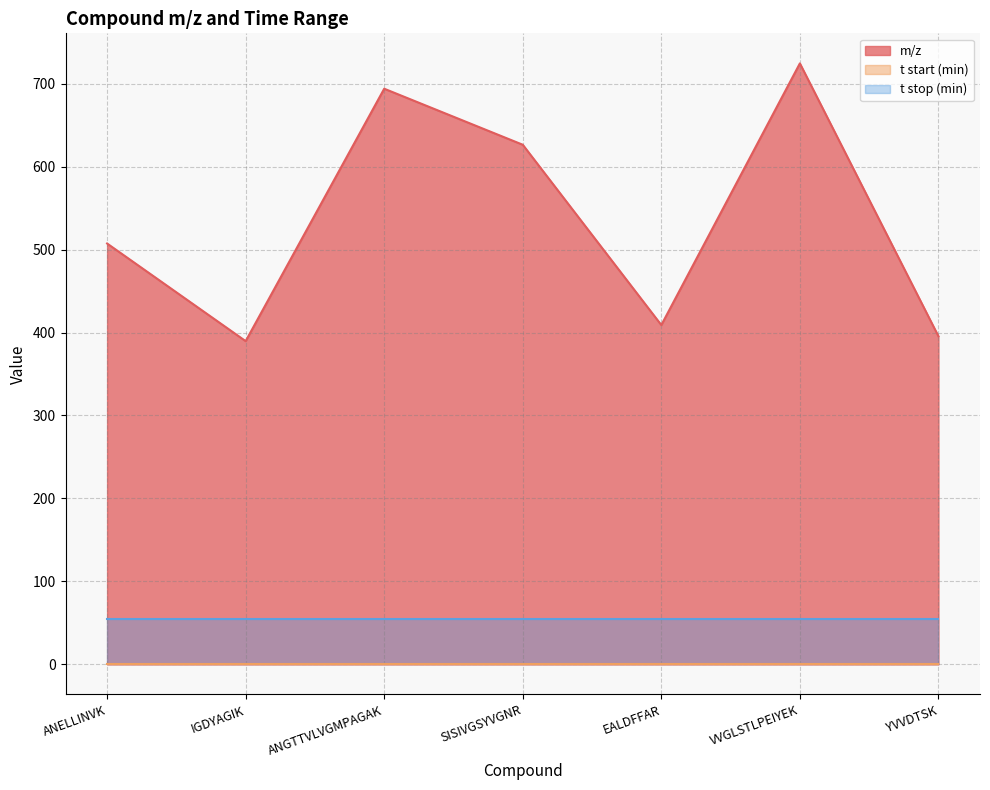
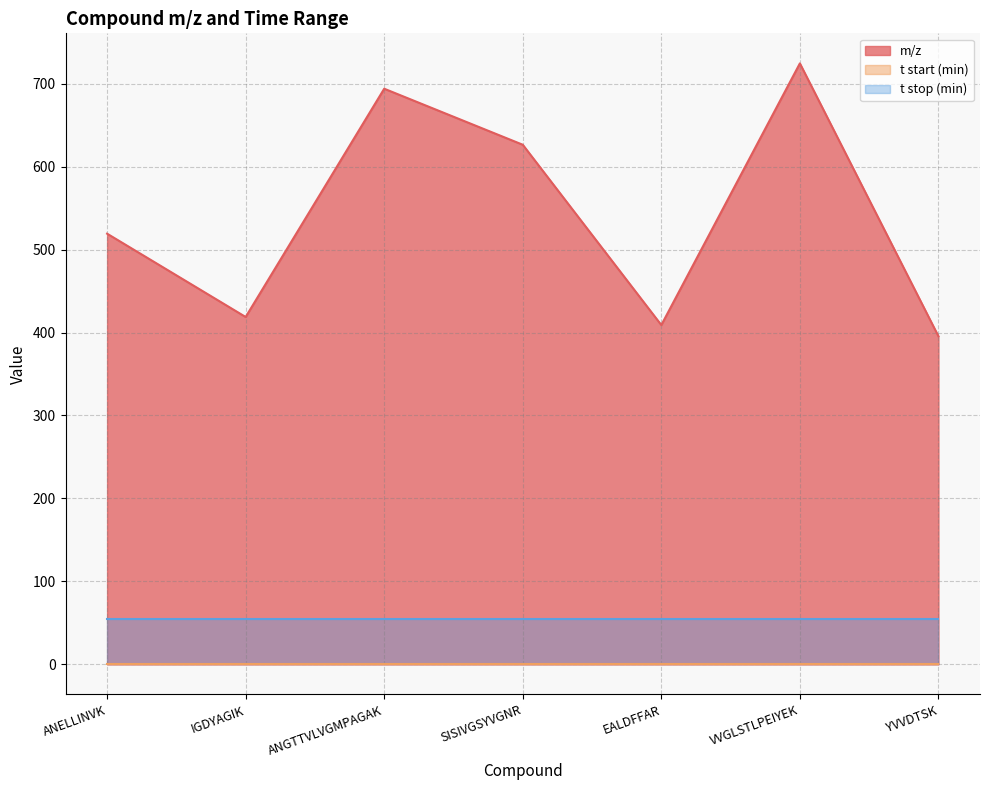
m/z, ANELLINVK: 510 -> 520
m/z, IGDYAGIK: 390 -> 420
